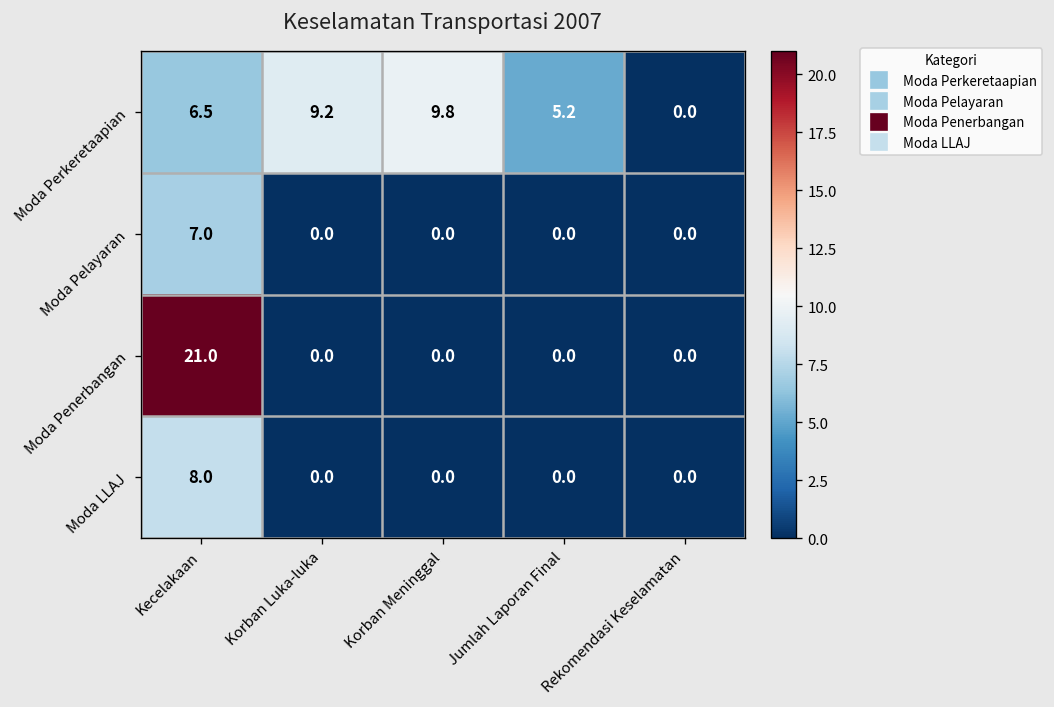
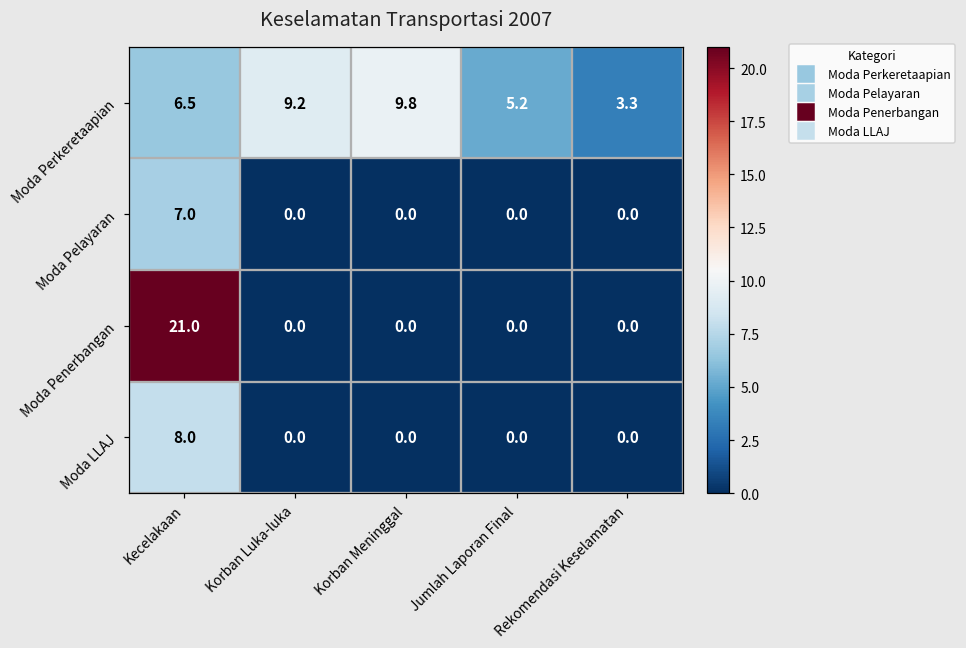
Moda Perkeretaapian, Rekomendasi Keselamatan: 0.0 -> 3.3
